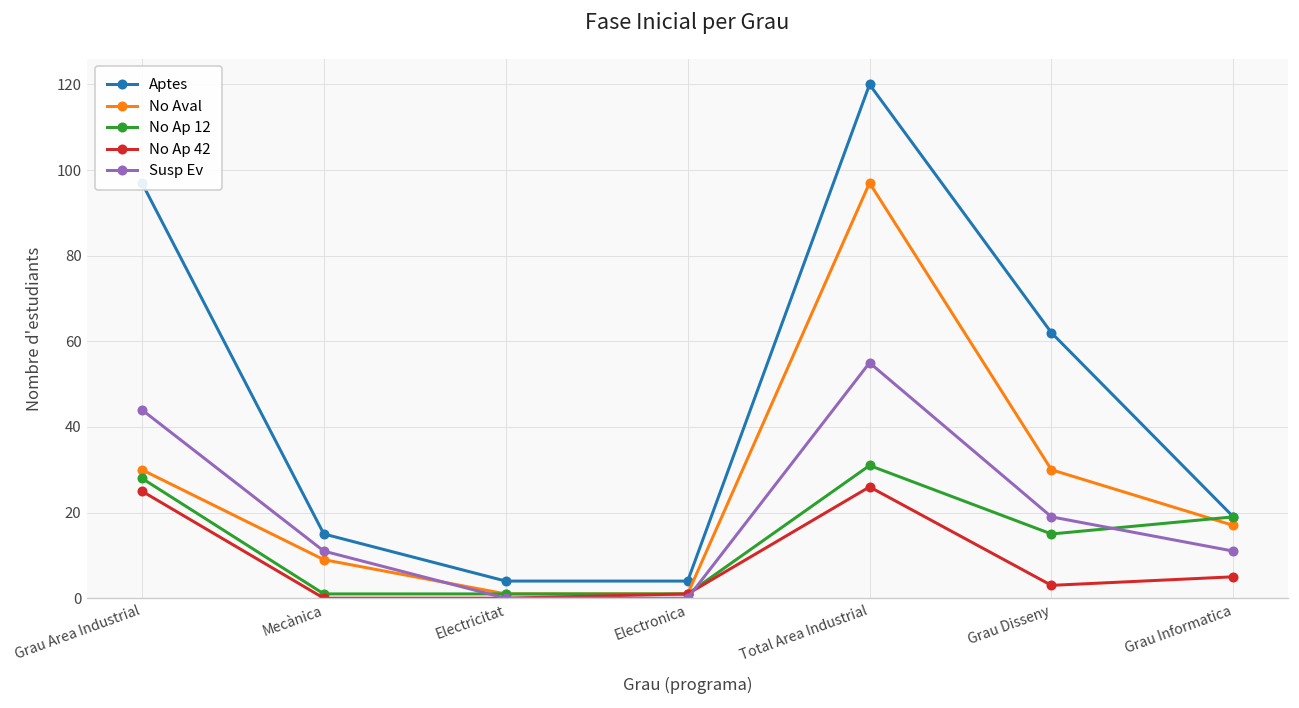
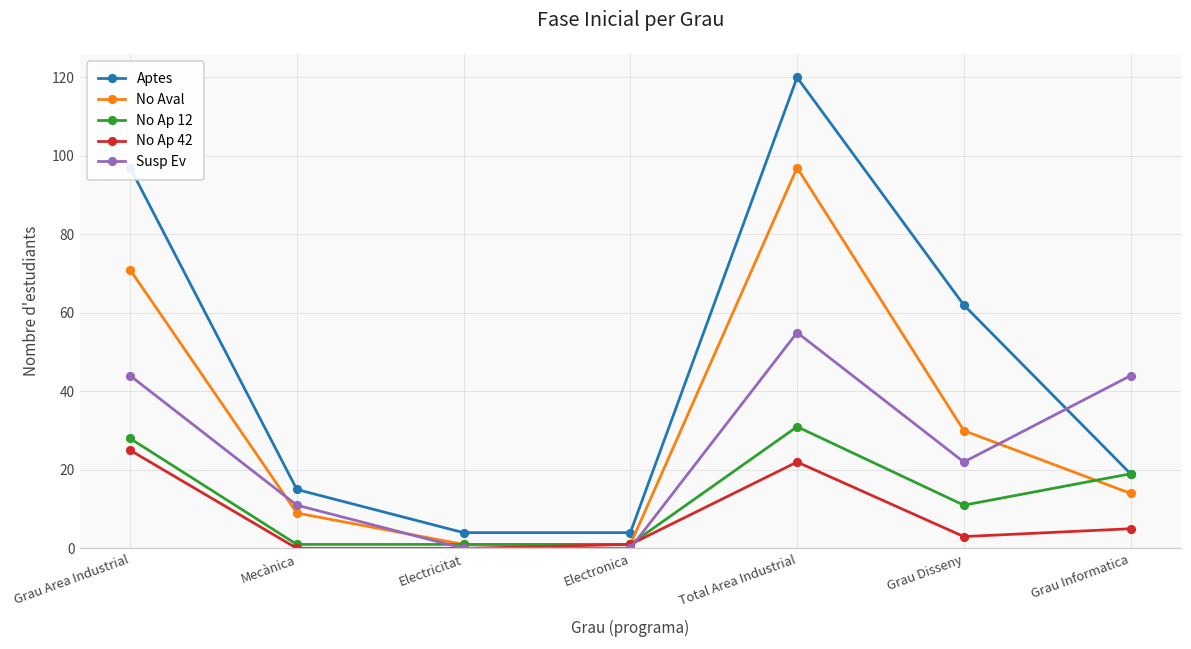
No Aval, Grau Area Industrial: 30 -> 71
No Ap 42, Total Area Industrial: 26 -> 22
No Ap 12, Grau Disseny: 15 -> 11
Susp Ev, Grau Disseny: 19 -> 22
No Aval, Grau Informatica: 17 -> 14
Susp Ev, Grau Informatica: 11 -> 44
